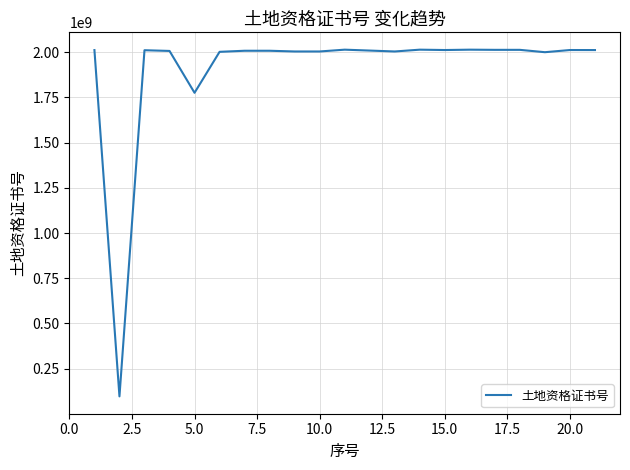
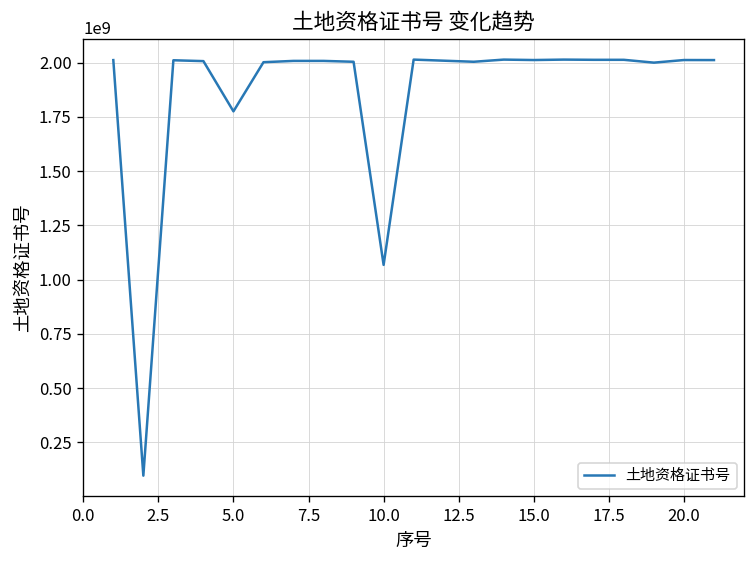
10.0: 2000000000 -> 1070000000
